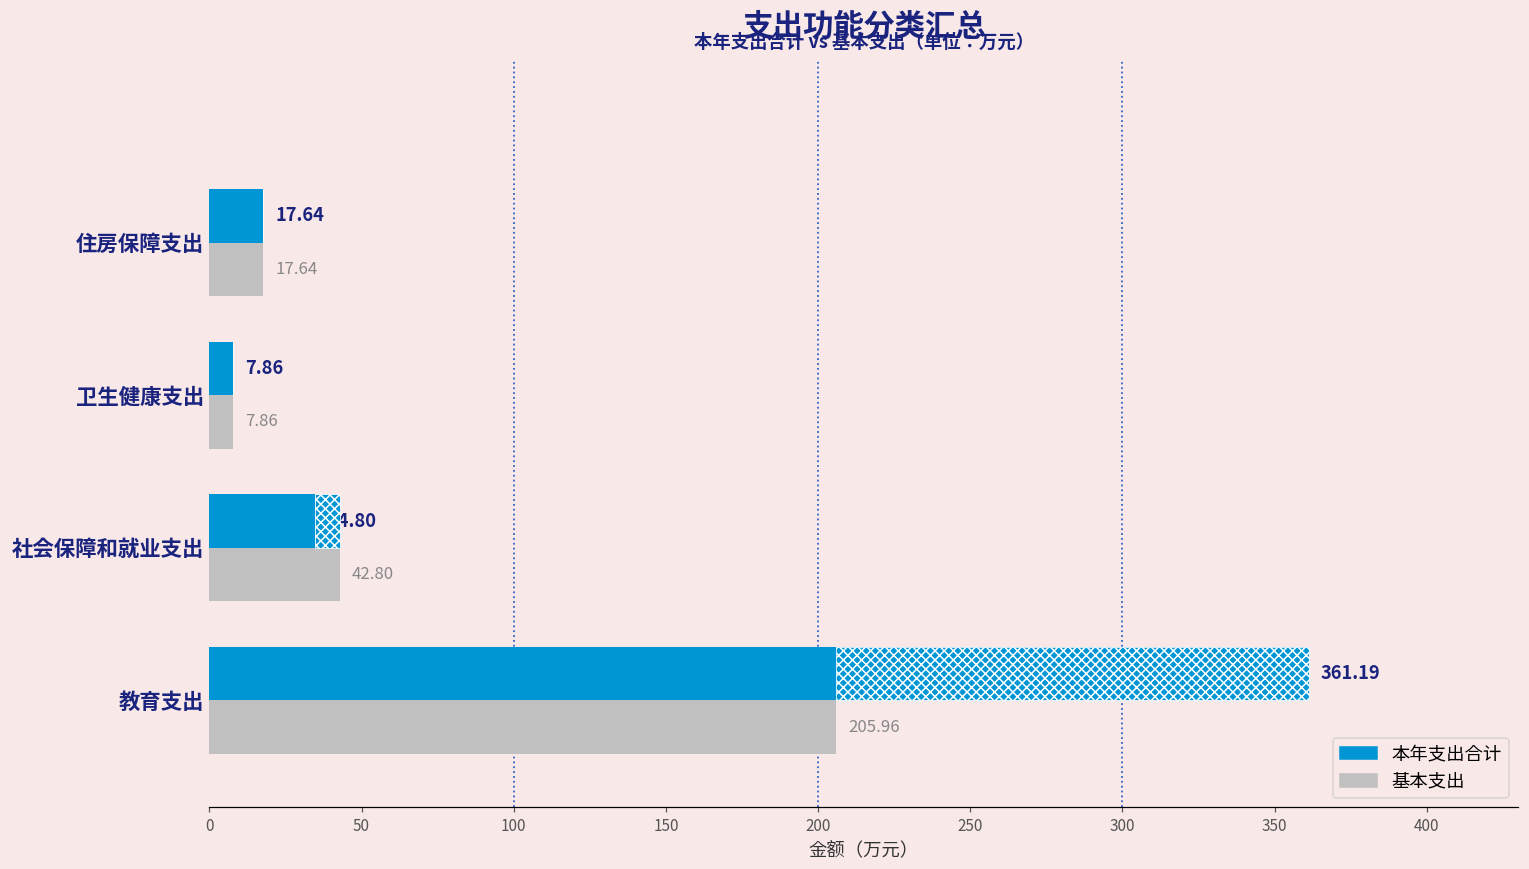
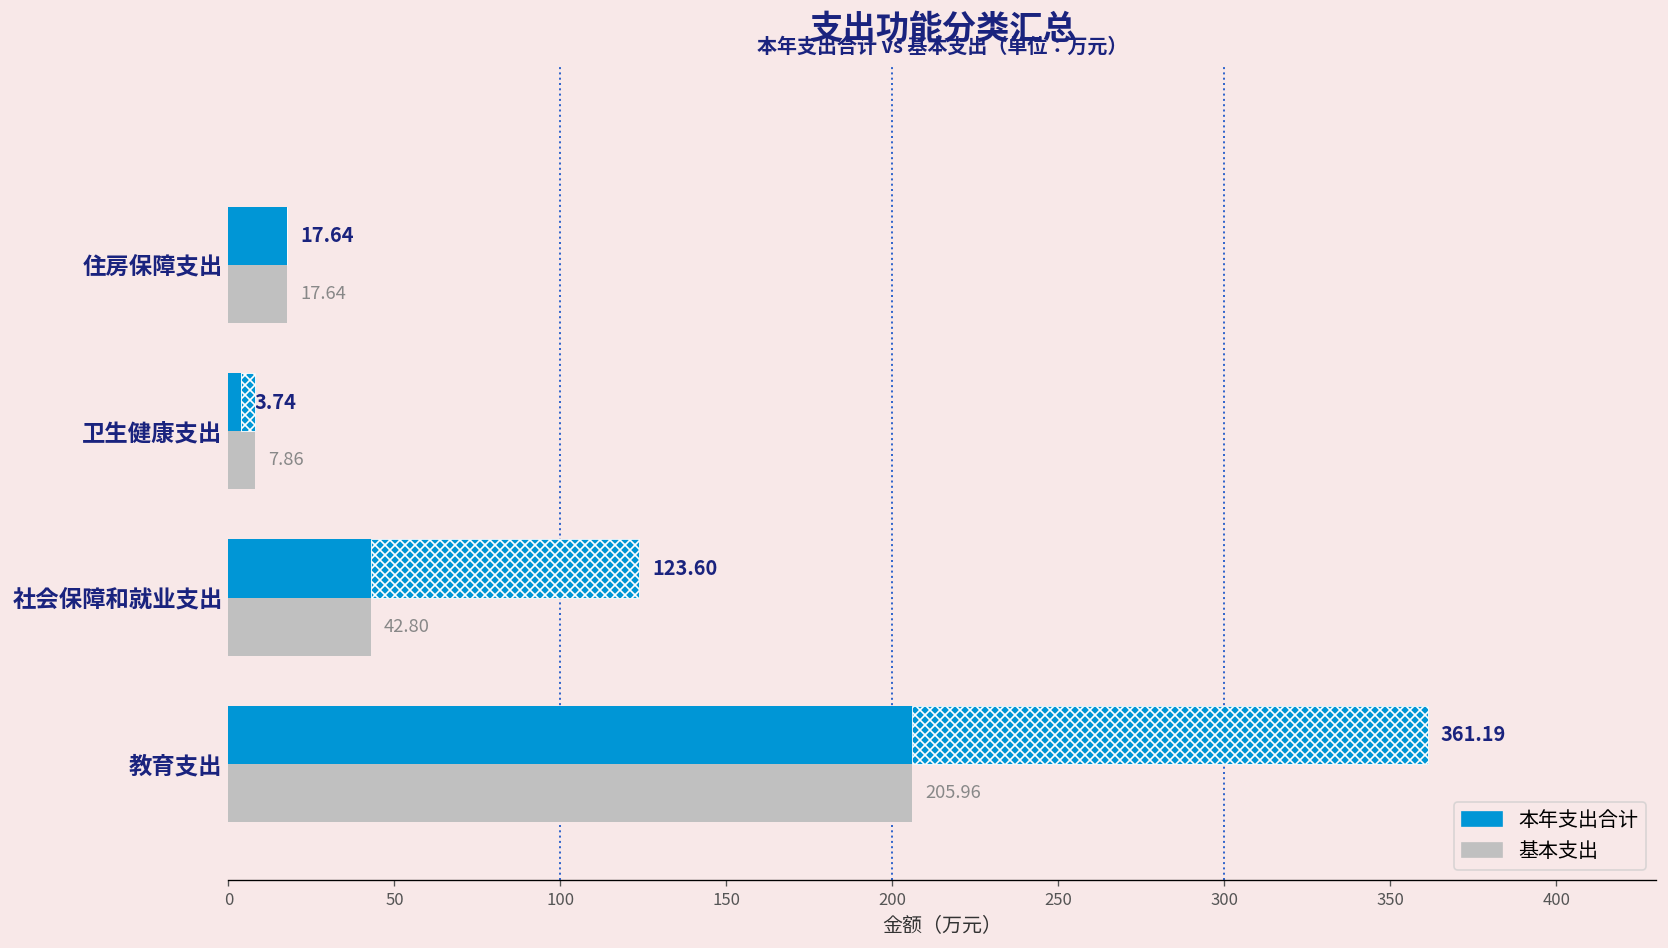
本年支出合计, 卫生健康支出: 7.86 -> 3.74
本年支出合计, 社会保障和就业支出: 34.80 -> 123.60
